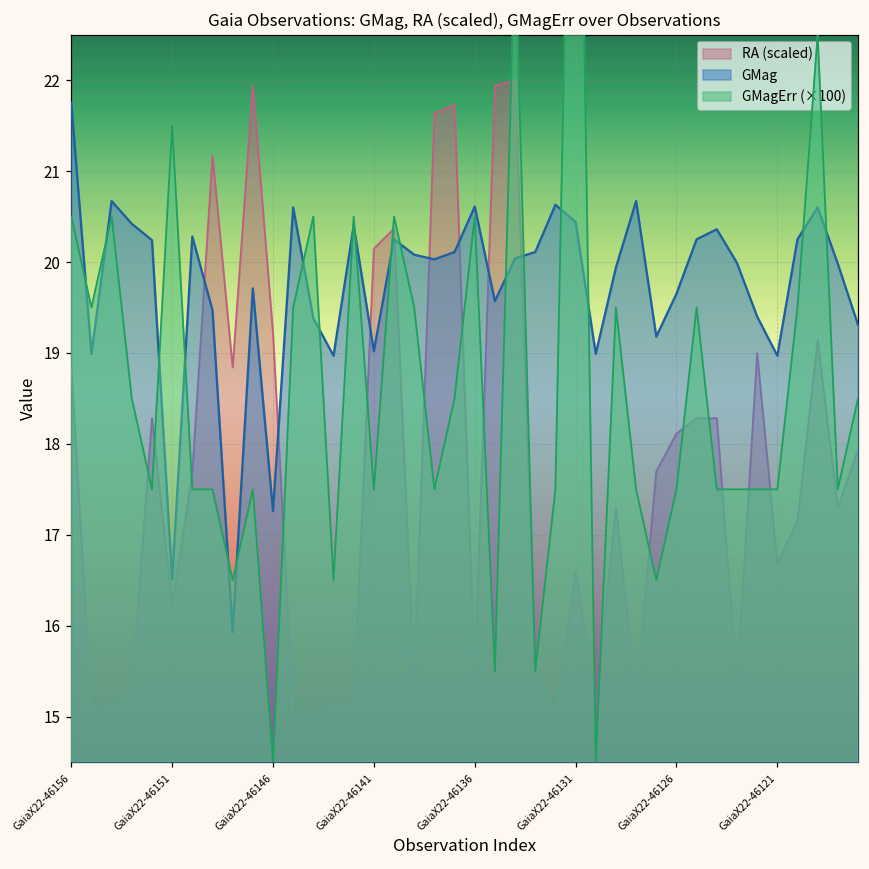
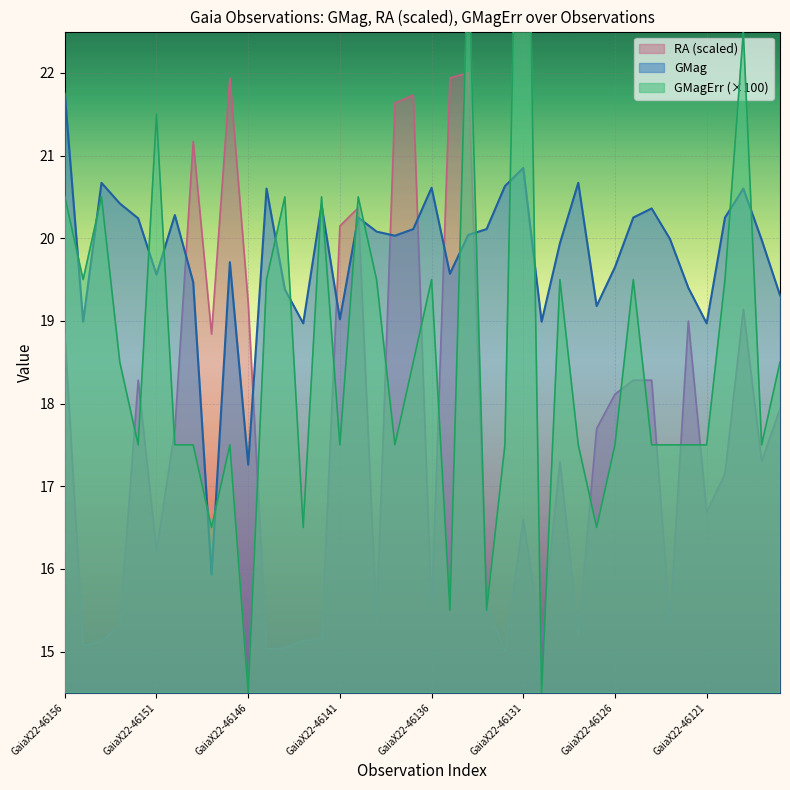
GMag, GaiaX22-46151: 16.5 -> 19.6
GMagErr (×100), GaiaX22-46136: 20.5 -> 19.5
GMag, GaiaX22-46131: 20.4 -> 20.9
